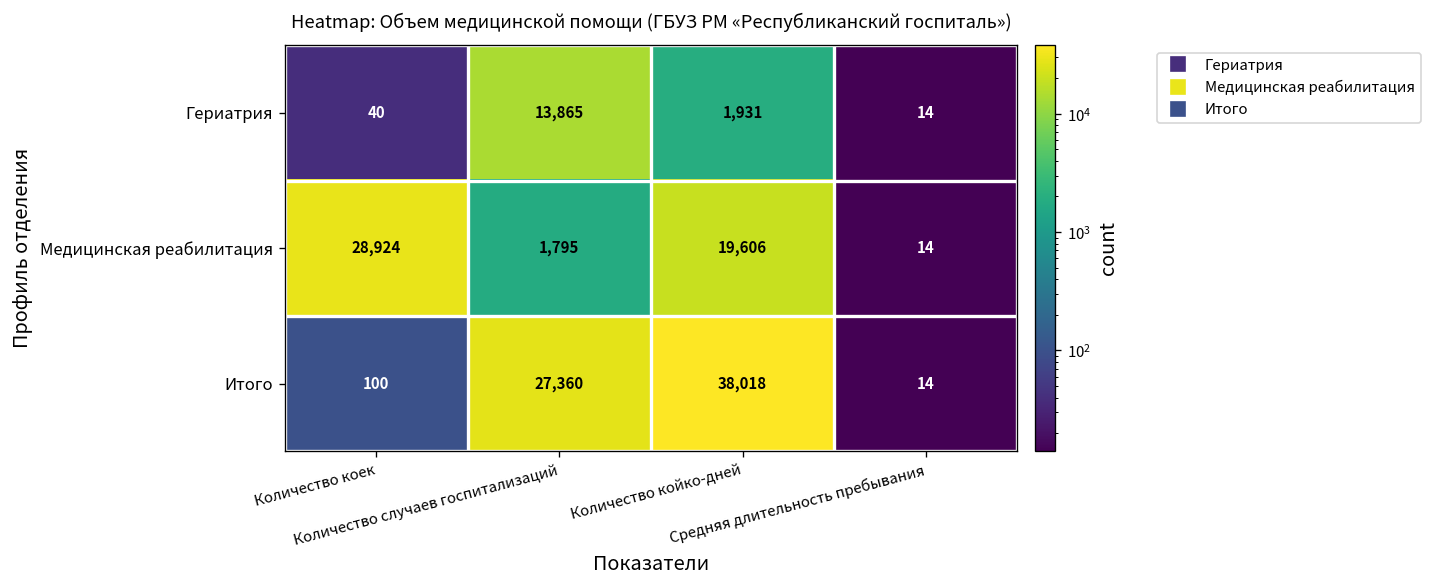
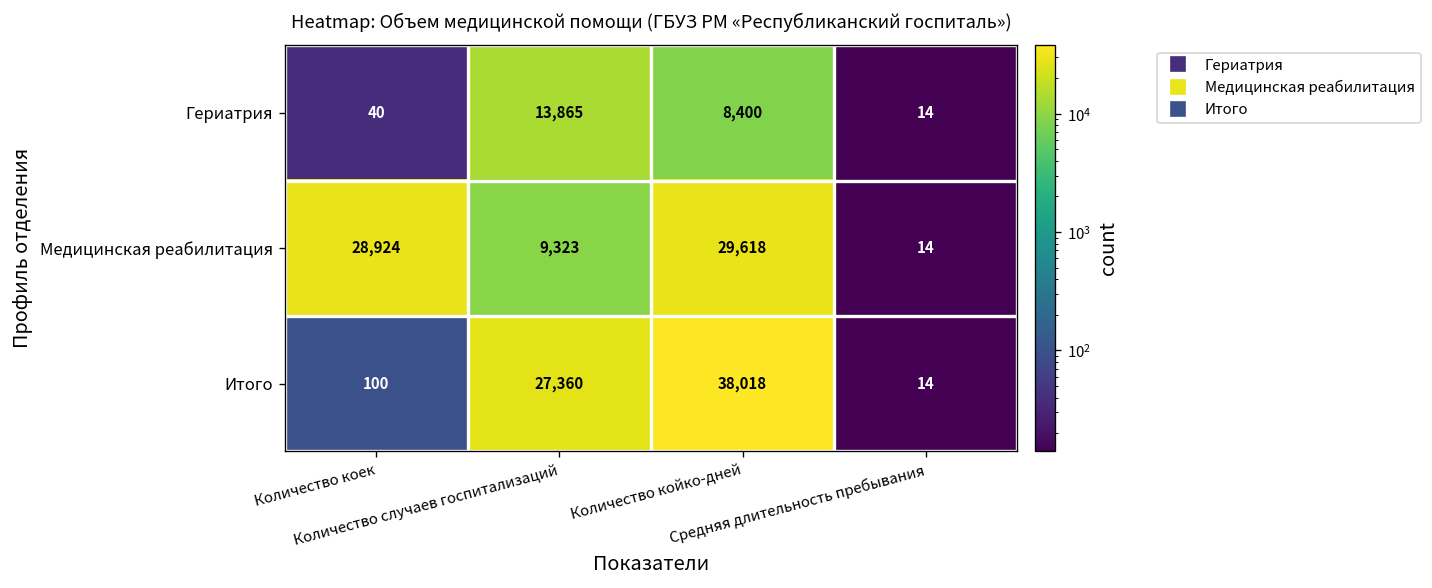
Гериатрия, Количество койко-дней: 1,931 -> 8,400
Медицинская реабилитация, Количество случаев госпитализаций: 1,795 -> 9,323
Медицинская реабилитация, Количество койко-дней: 19,606 -> 29,618
